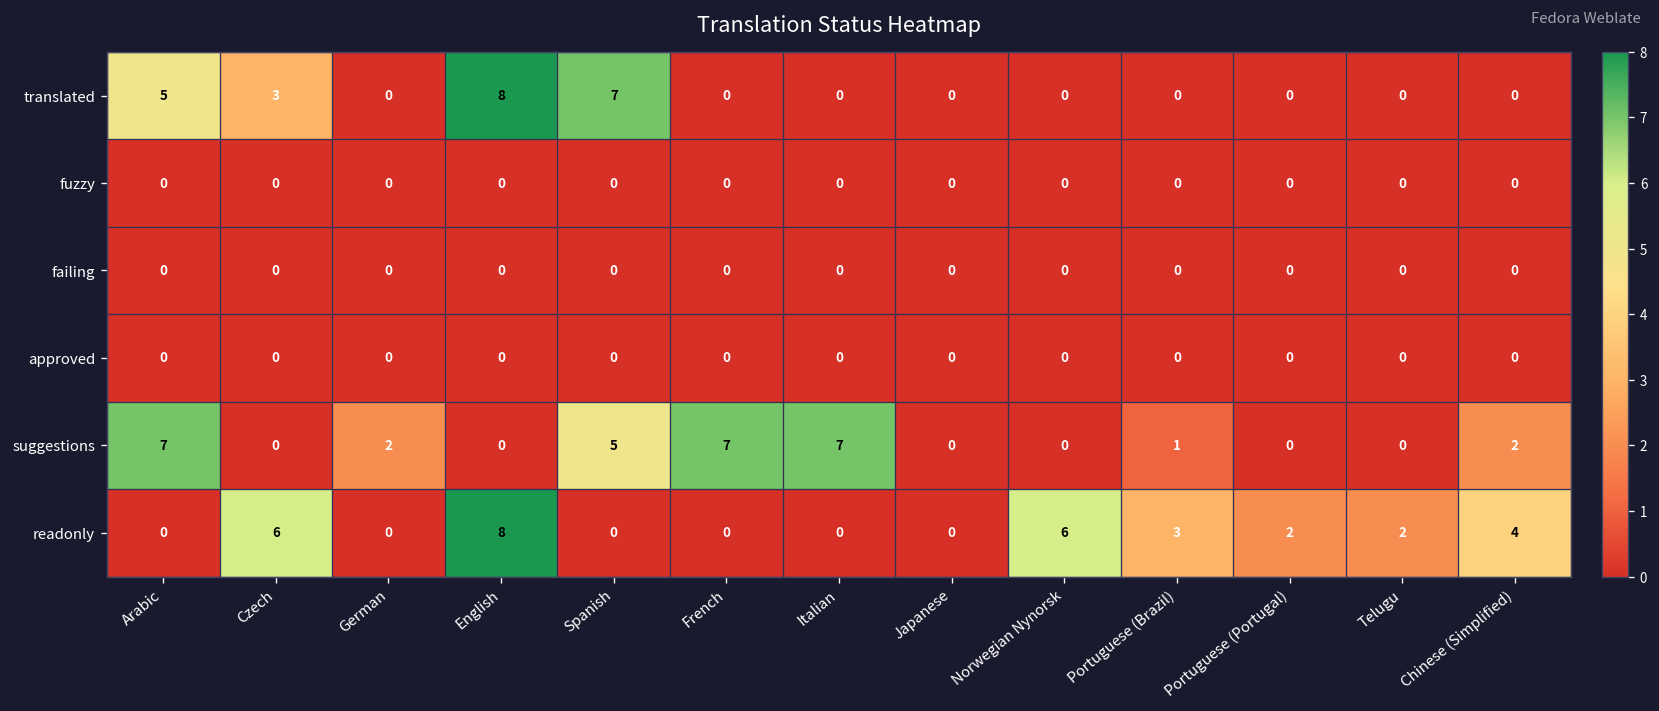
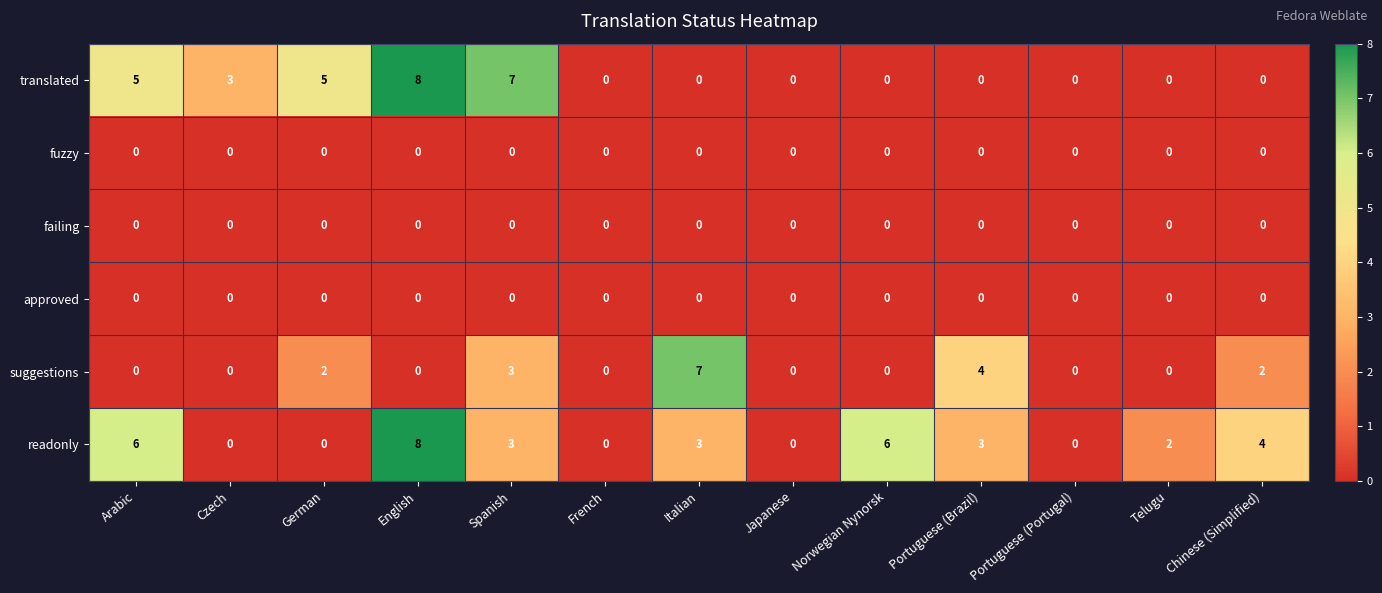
translated, German: 0 -> 5
suggestions, Arabic: 7 -> 0
suggestions, Spanish: 5 -> 3
suggestions, French: 7 -> 0
suggestions, Portuguese (Brazil): 1 -> 4
readonly, Arabic: 0 -> 6
readonly, Czech: 6 -> 0
readonly, Spanish: 0 -> 3
readonly, Italian: 0 -> 3
readonly, Portuguese (Portugal): 2 -> 0
